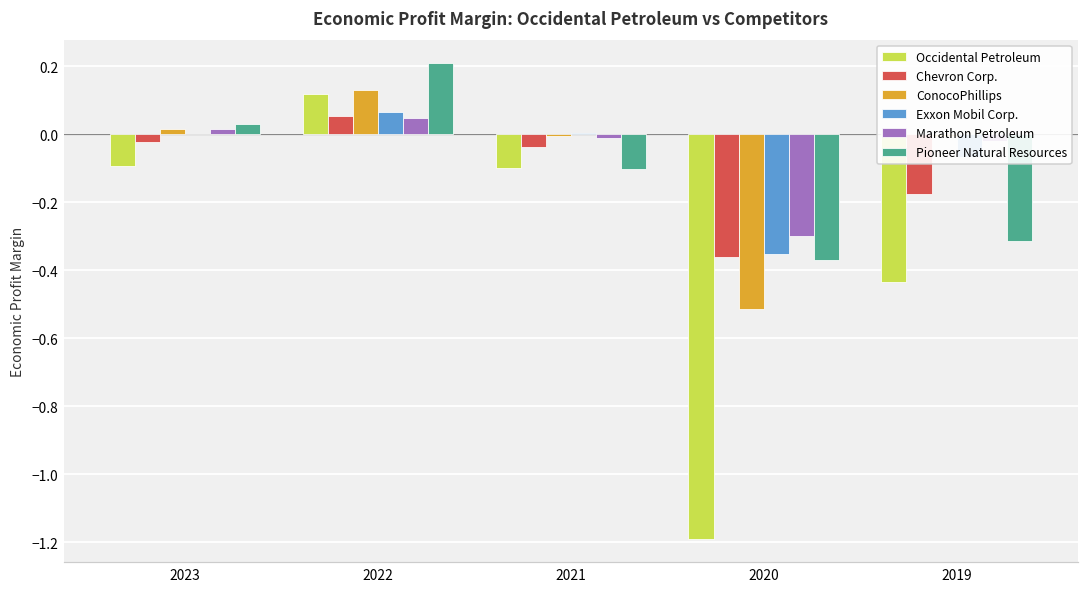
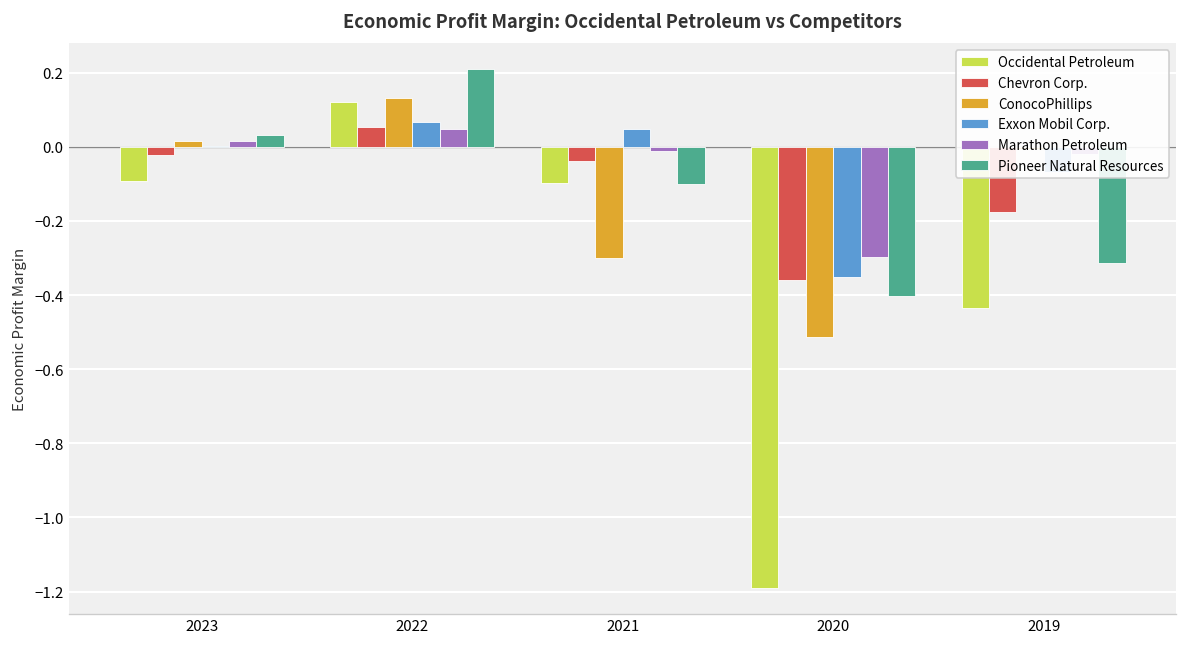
ConocoPhillips, 2021: 0.00 -> -0.30
Exxon Mobil Corp., 2021: 0.00 -> 0.05
Pioneer Natural Resources, 2020: -0.37 -> -0.40
